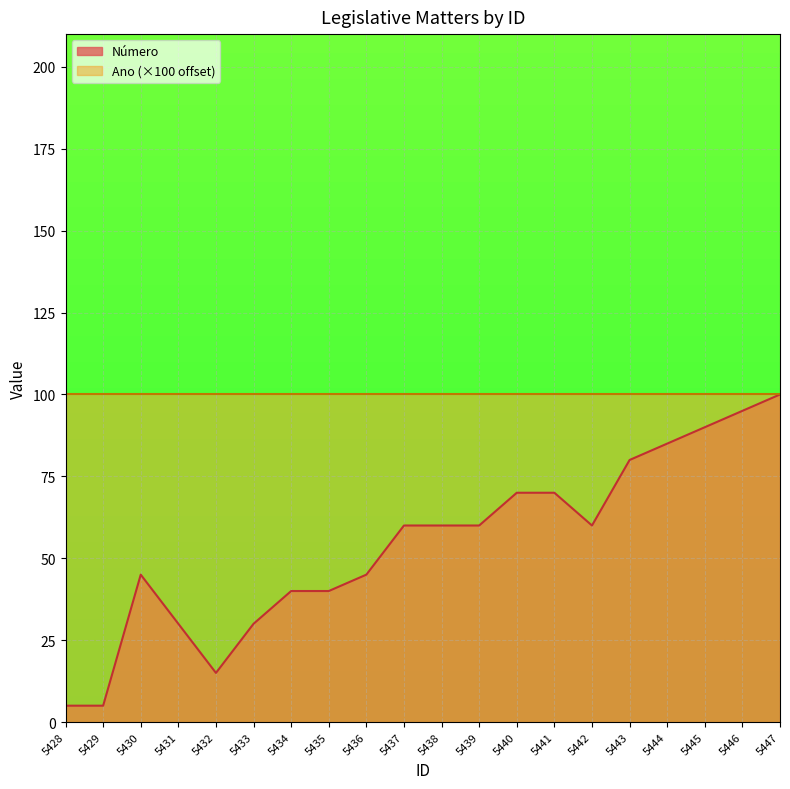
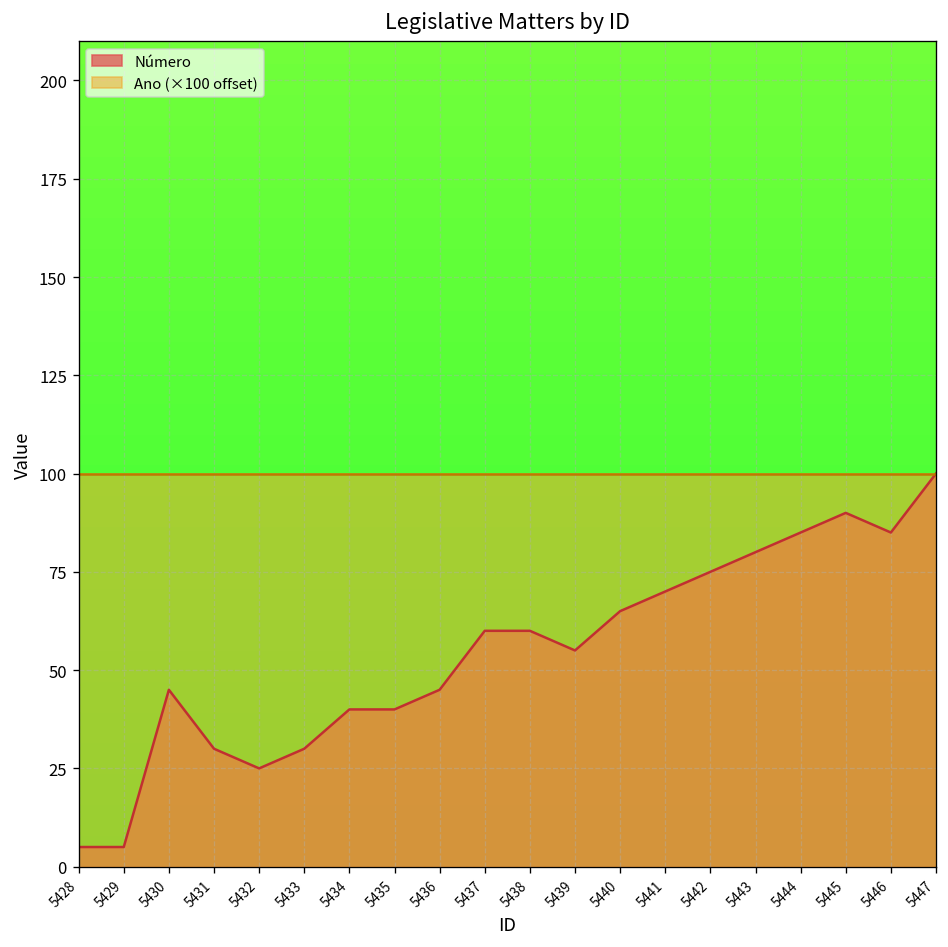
Número, 5432: 15 -> 25
Número, 5439: 60 -> 55
Número, 5440: 70 -> 65
Número, 5442: 60 -> 75
Número, 5446: 95 -> 85
